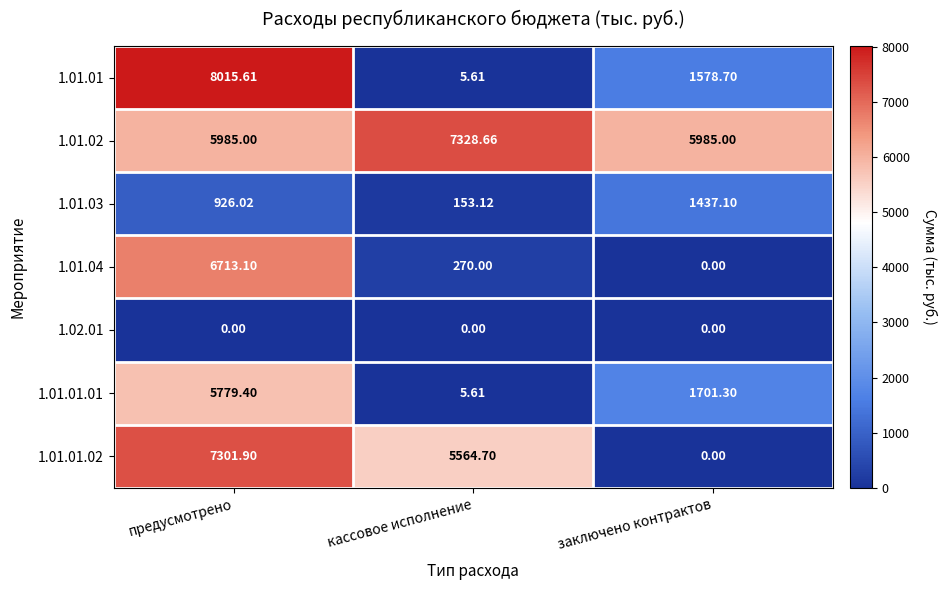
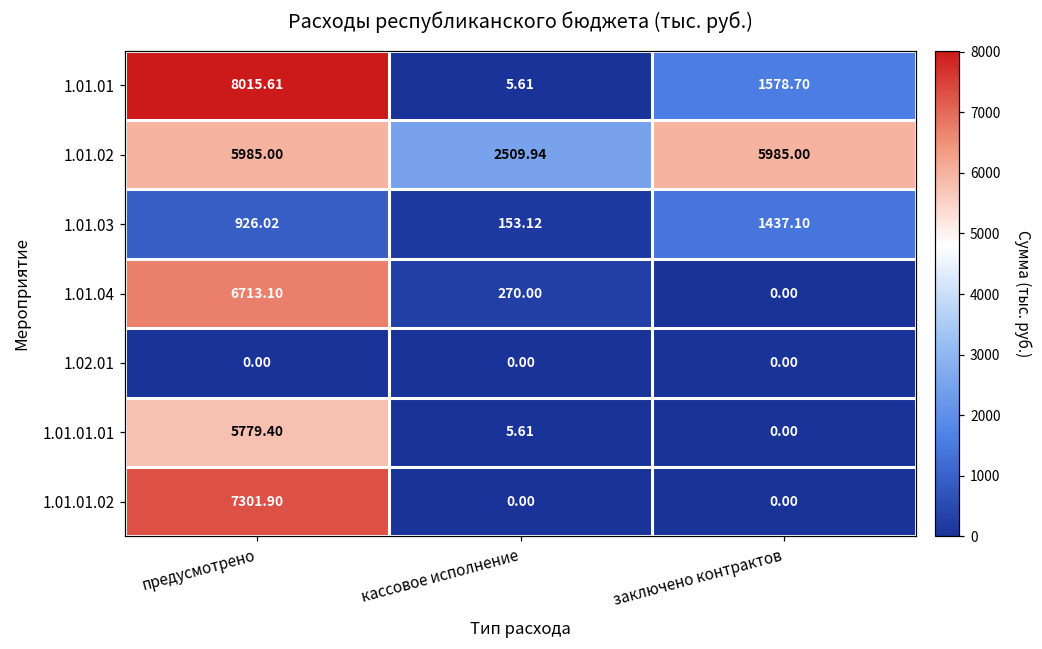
1.01.02, кассовое исполнение: 7328.66 -> 2509.94
1.01.01.01, заключено контрактов: 1701.30 -> 0.00
1.01.01.02, кассовое исполнение: 5564.70 -> 0.00
